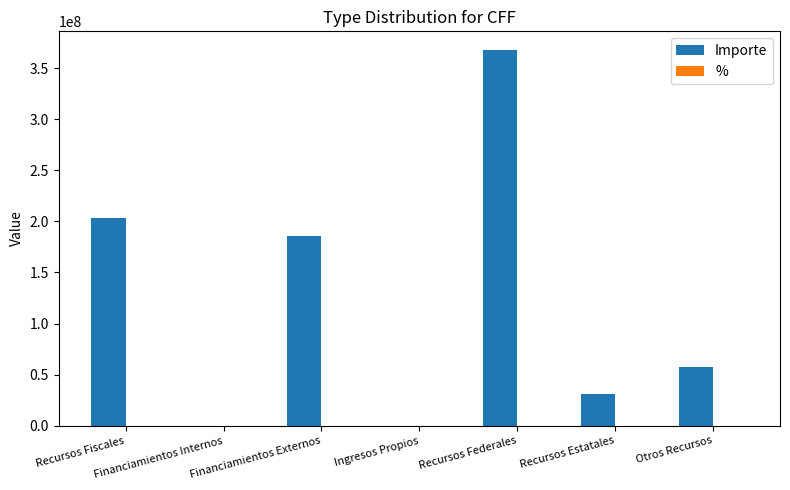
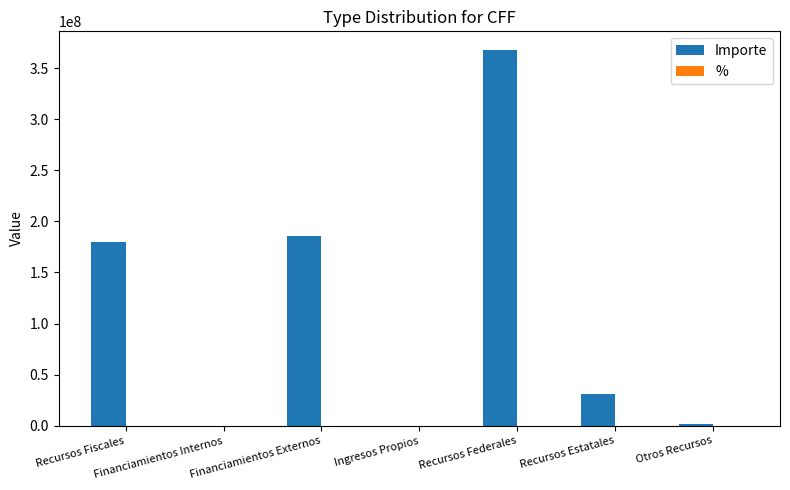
Importe, Recursos Fiscales: 203000000 -> 180000000
Importe, Otros Recursos: 57000000 -> 2000000
